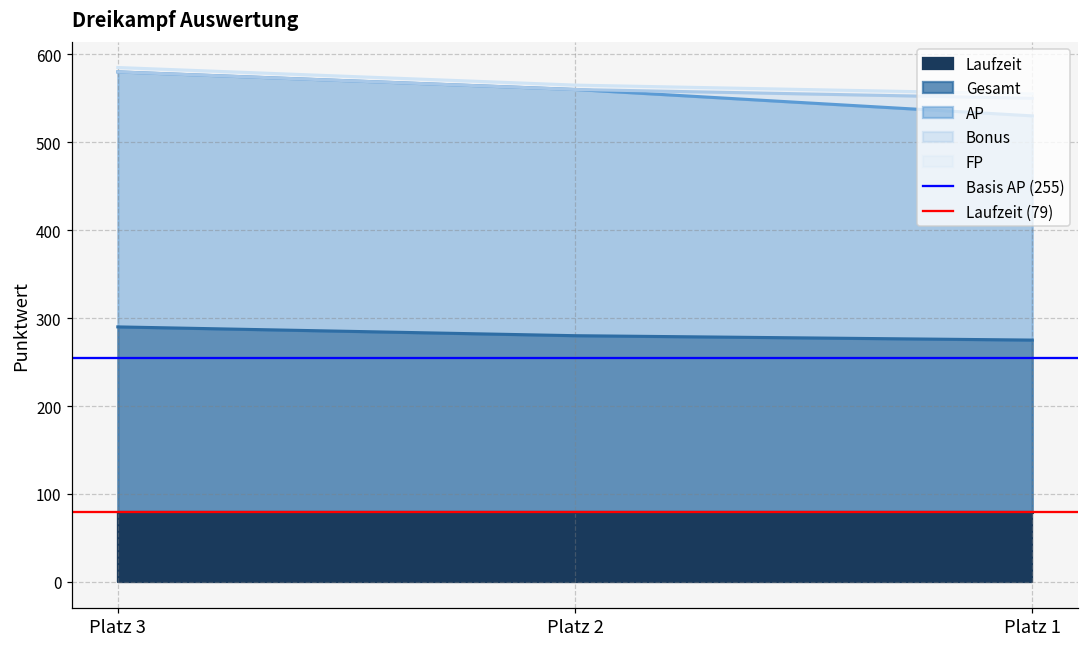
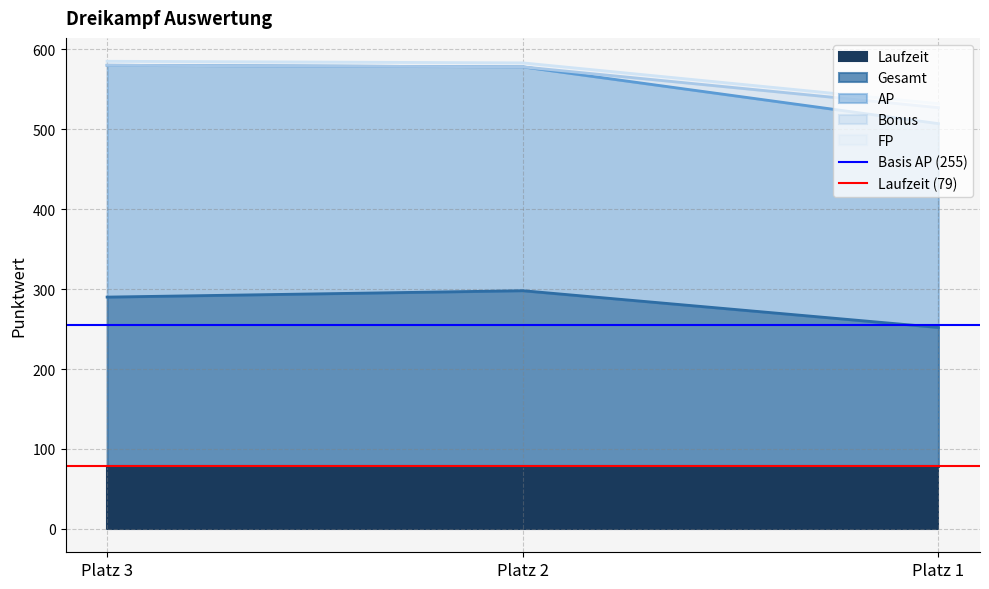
Gesamt, Platz 2: 200 -> 220
Gesamt, Platz 1: 200 -> 170
